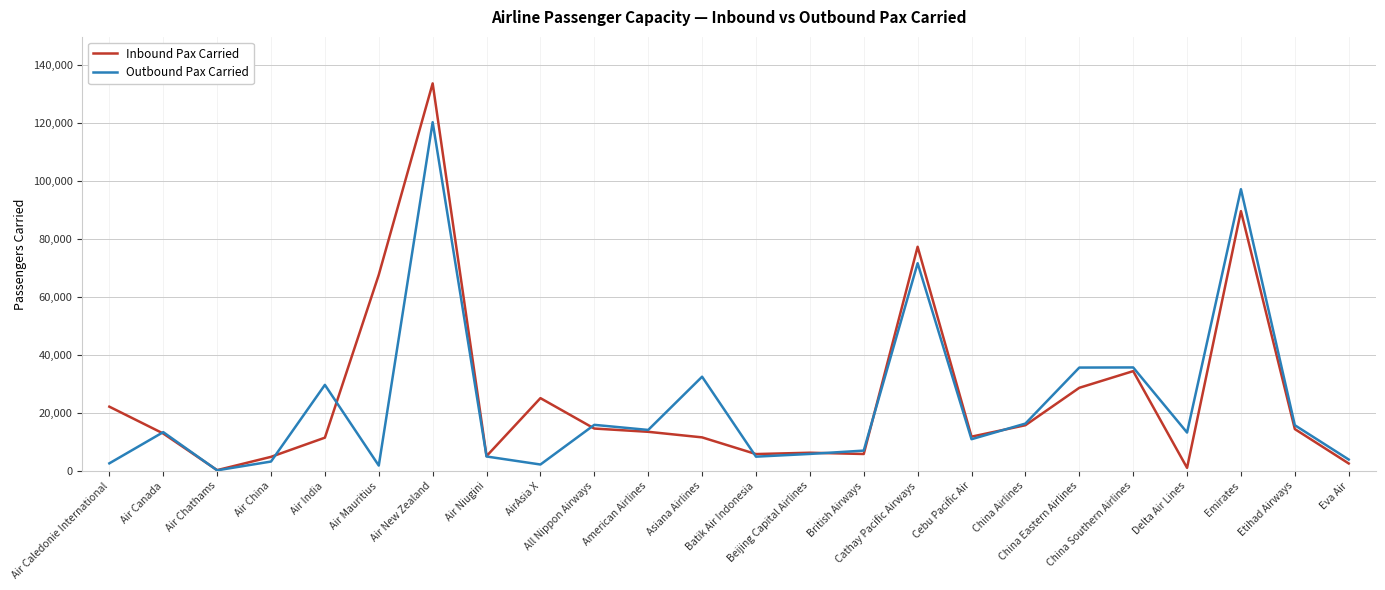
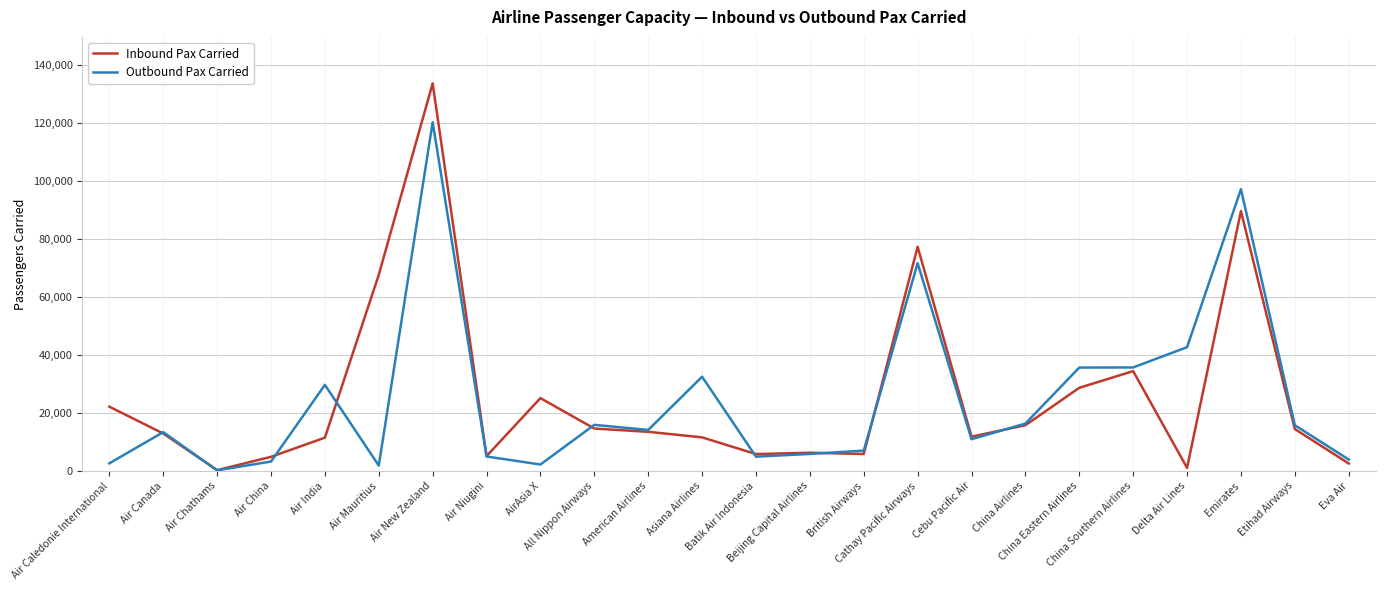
Outbound Pax Carried, Delta Air Lines: 13,000 -> 43,000
